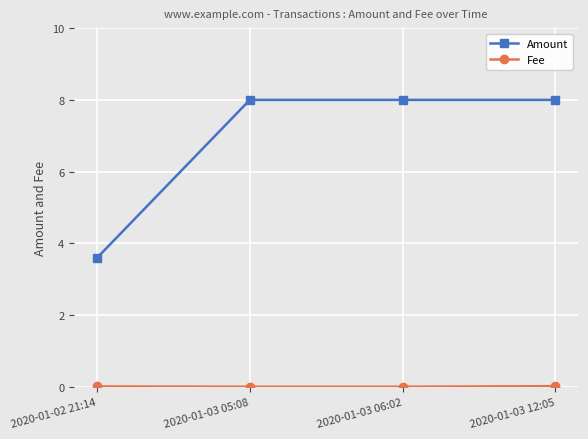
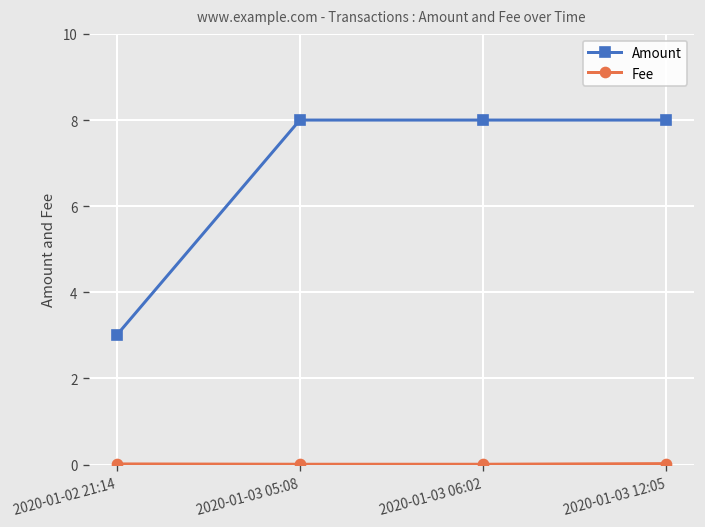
Amount, 2020-01-02 21:14: 3.6 -> 3.0
